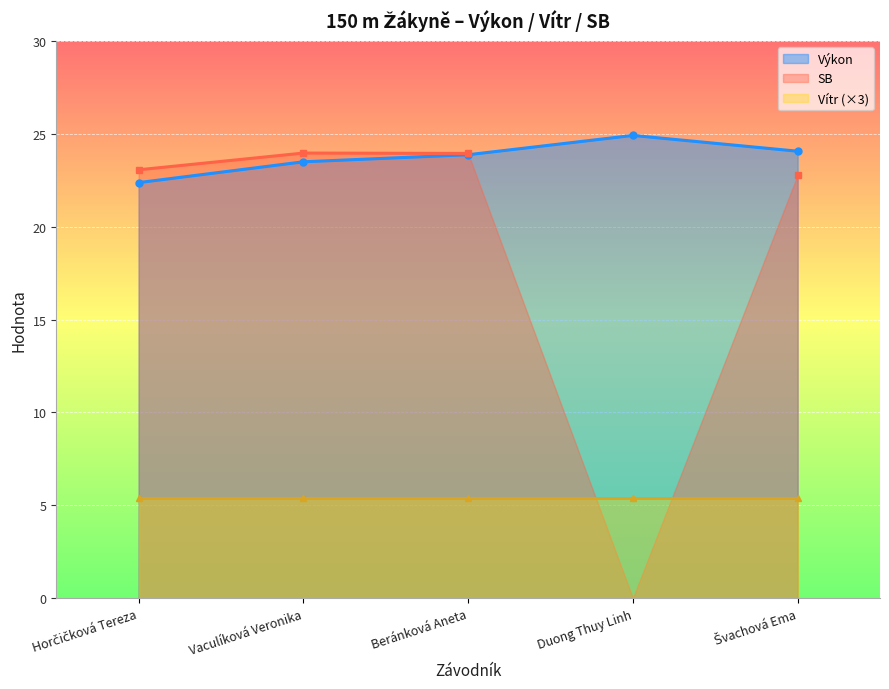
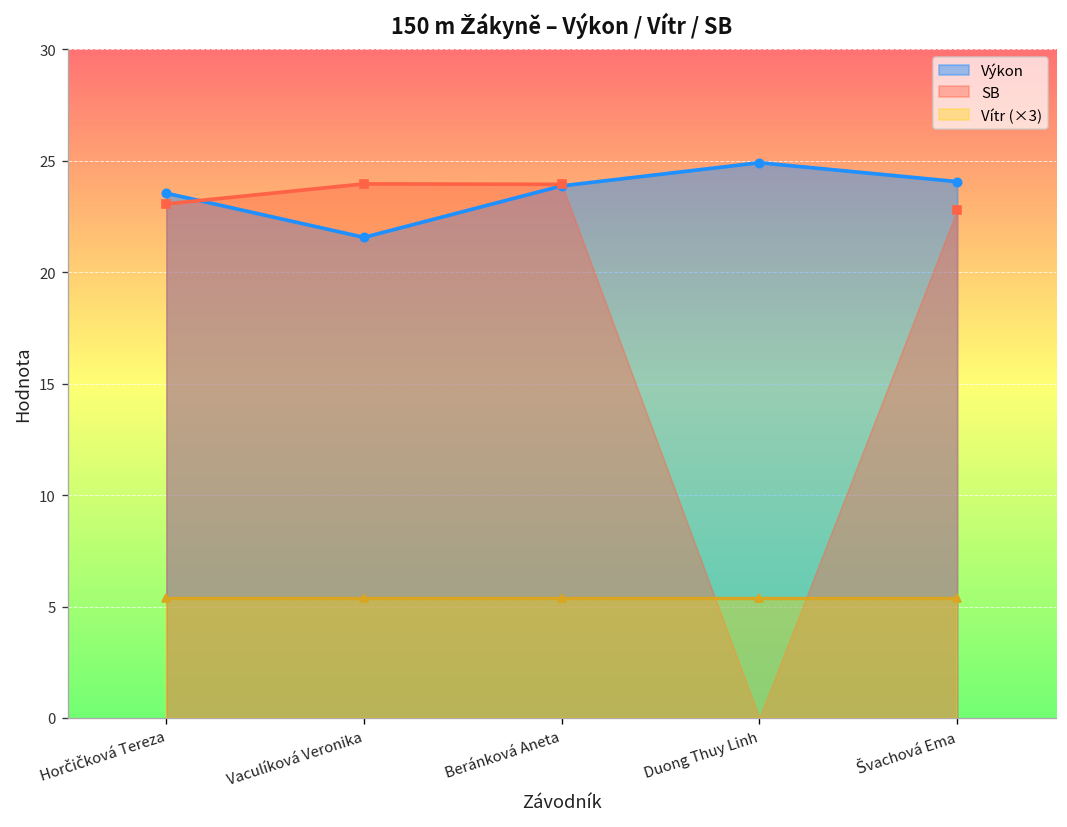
Výkon, Horčičková Tereza: 22.4 -> 23.5
Výkon, Vaculíková Veronika: 23.5 -> 21.6
